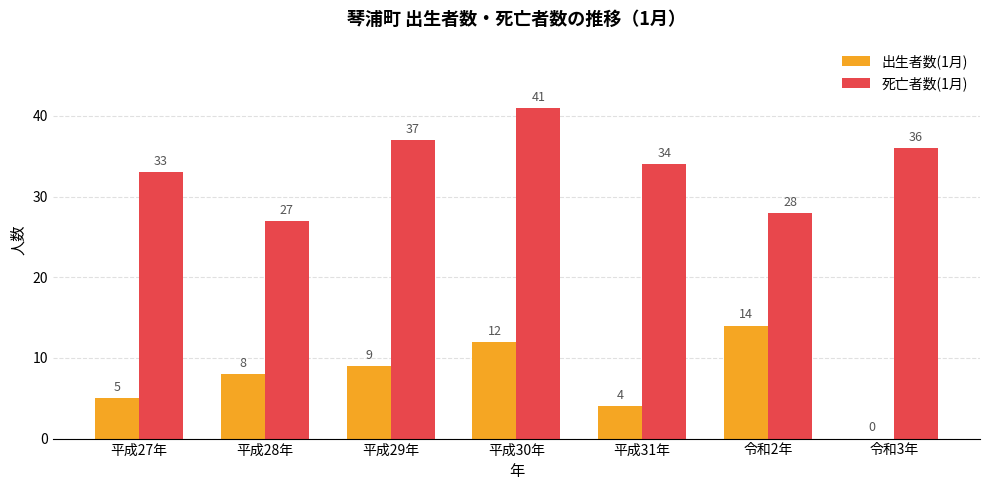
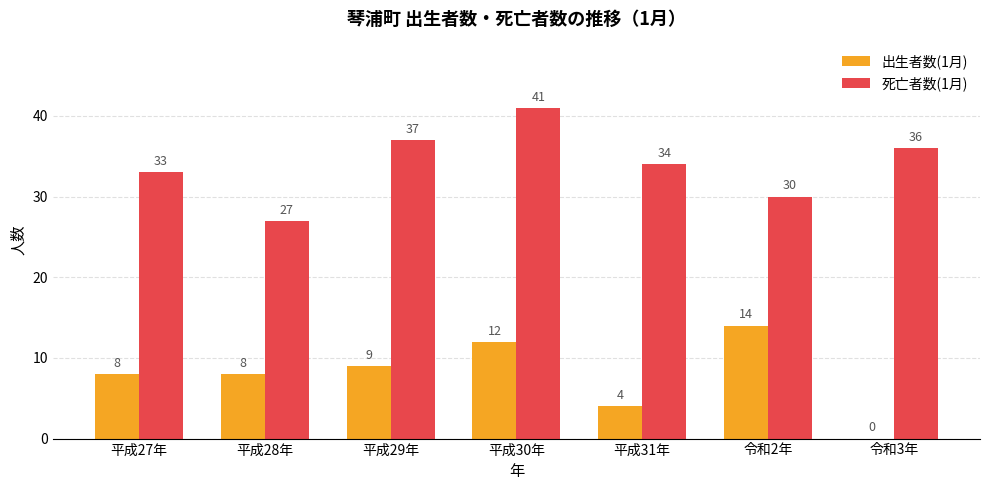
出生者数(1月), 平成27年: 5 -> 8
死亡者数(1月), 令和2年: 28 -> 30
